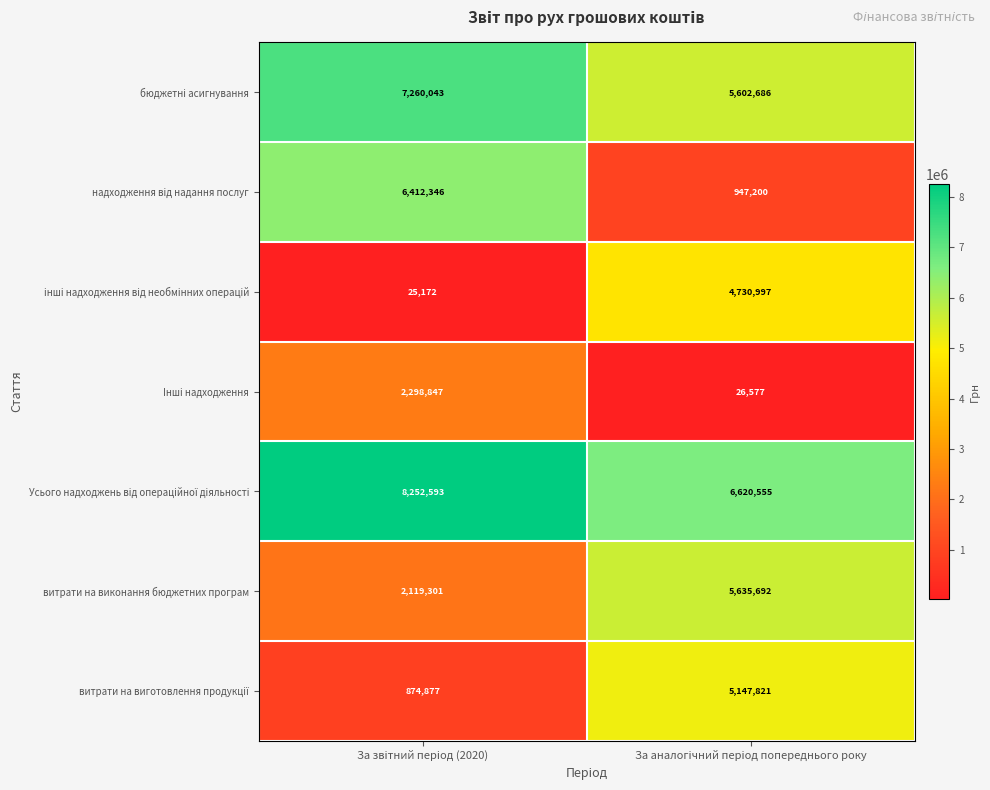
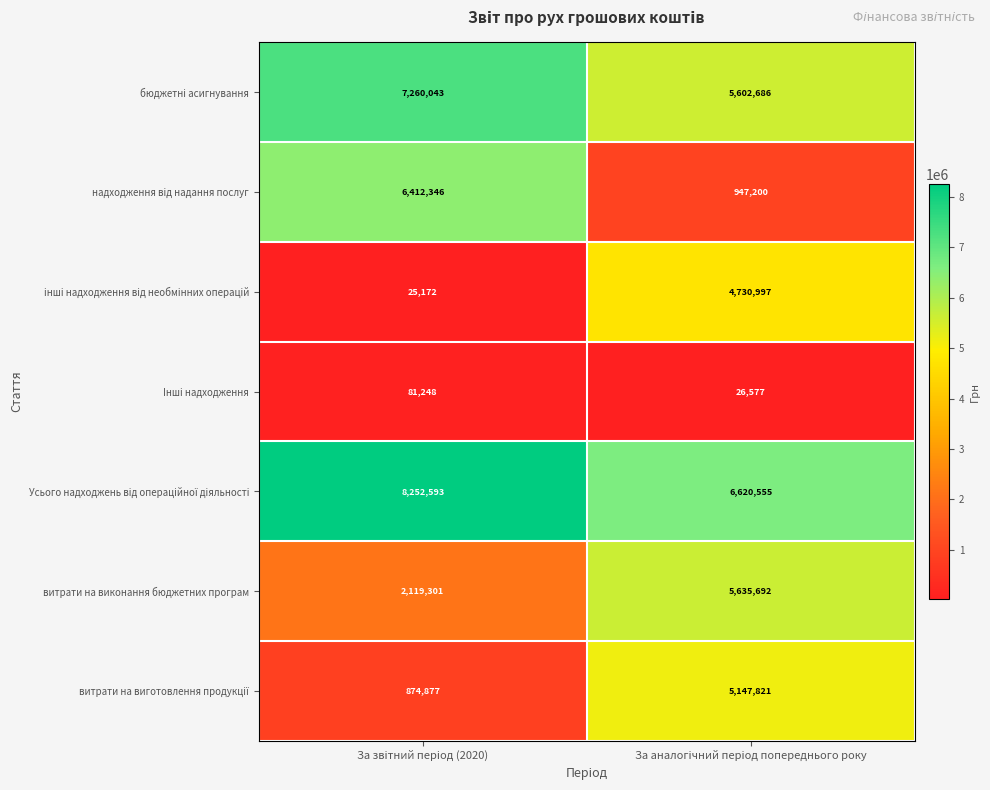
Інші надходження, За звітний період (2020): 2,298,847 -> 81,248
